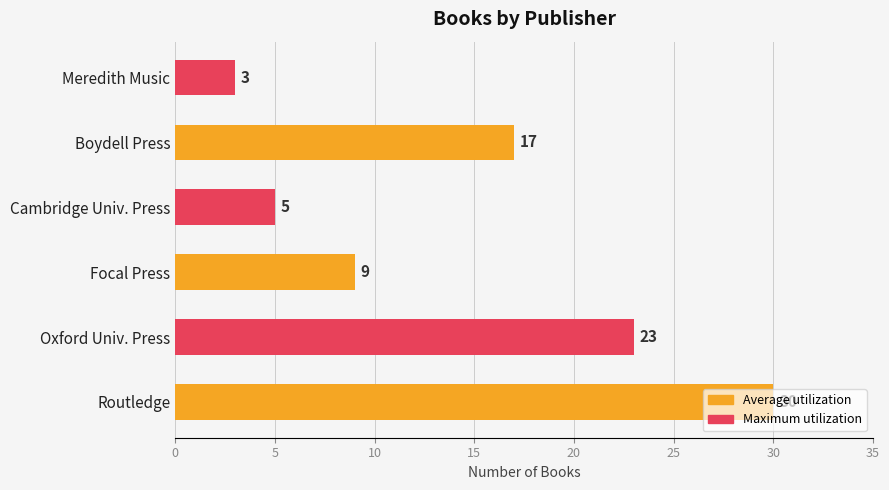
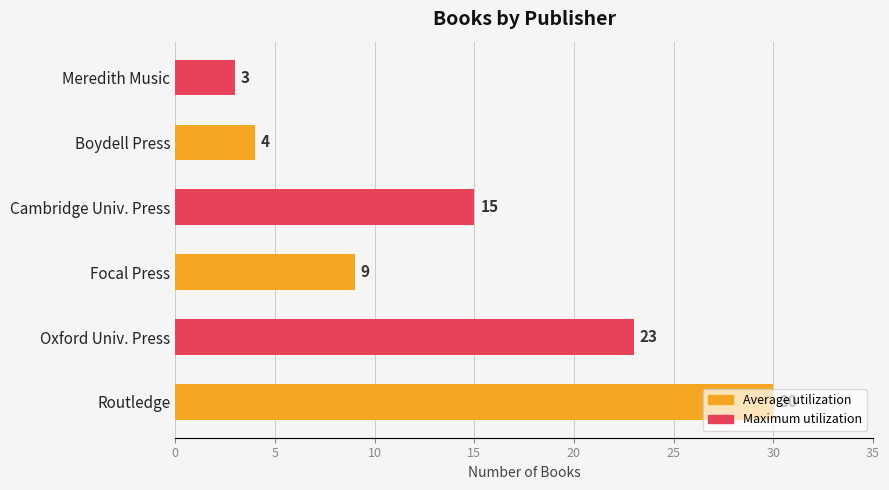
Boydell Press: 17 -> 4
Cambridge Univ. Press: 5 -> 15
